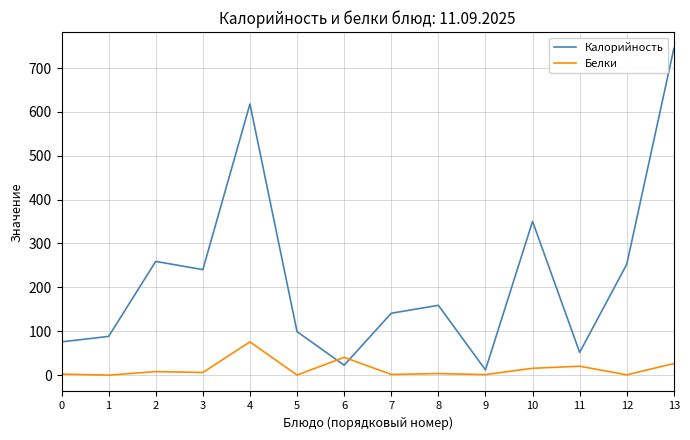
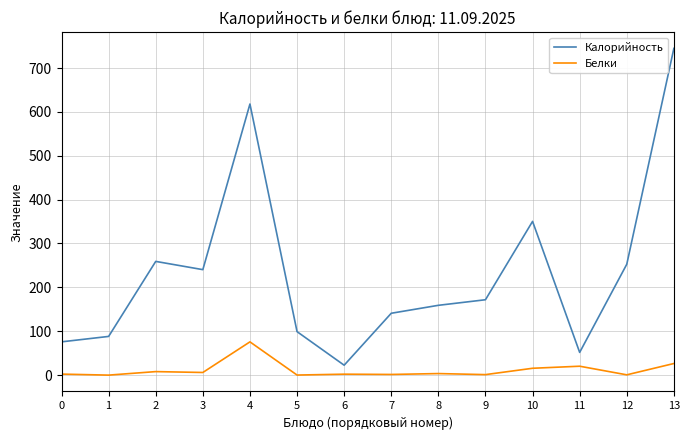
Белки, 6: 40 -> 0
Калорийность, 9: 10 -> 170
